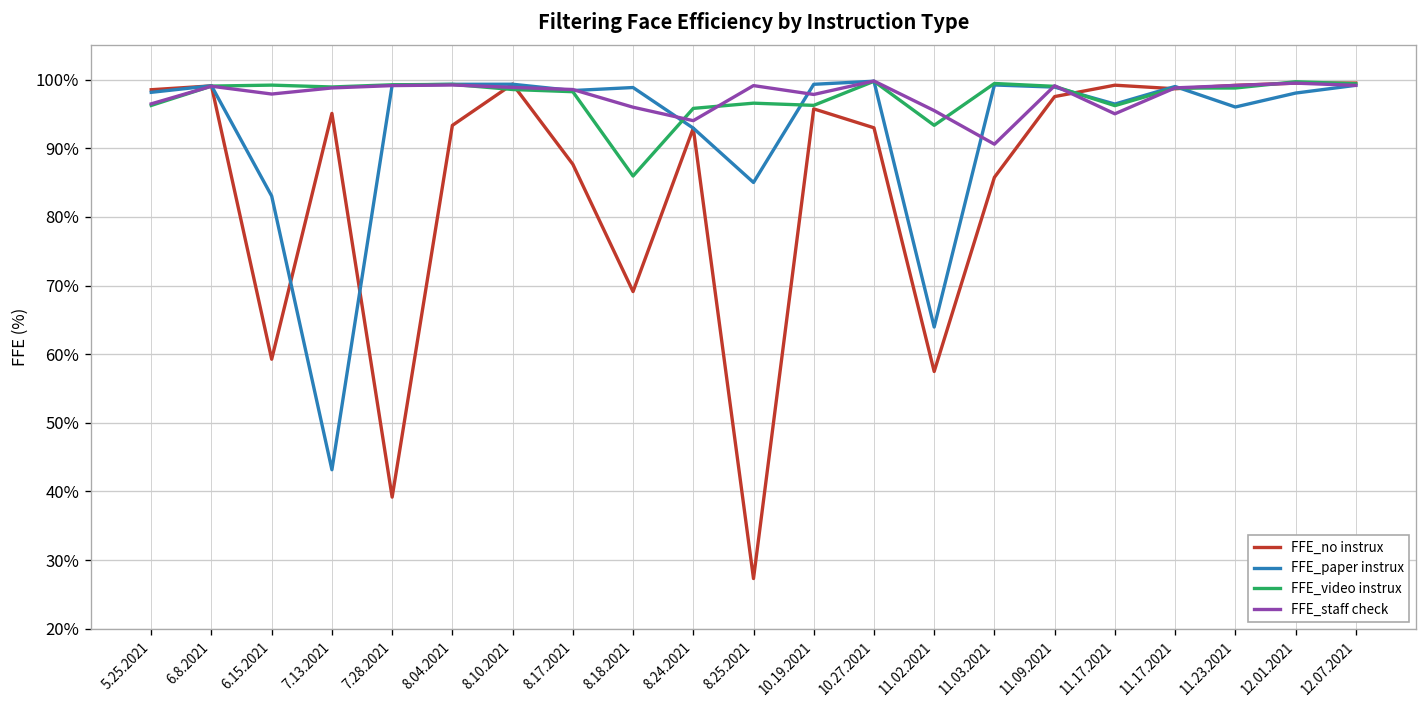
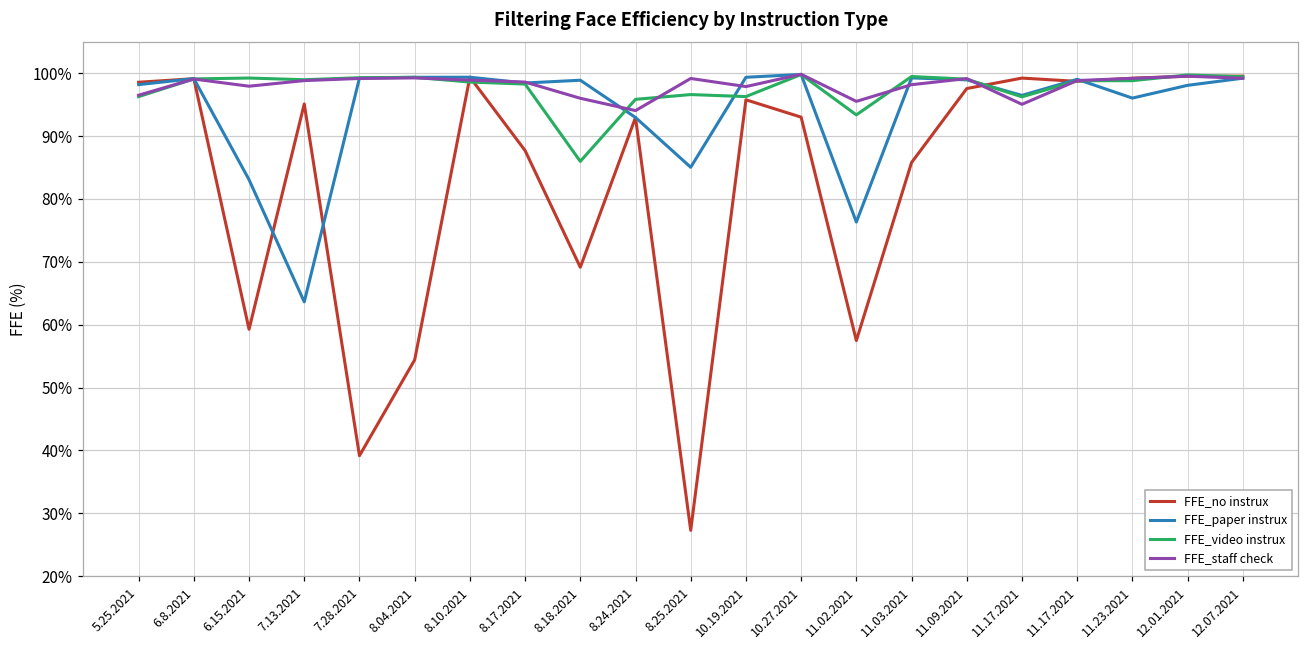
FFE_paper instrux, 7.13.2021: 43% -> 64%
FFE_no instrux, 8.04.2021: 93% -> 54%
FFE_paper instrux, 11.02.2021: 64% -> 76%
FFE_staff check, 11.03.2021: 91% -> 98%
